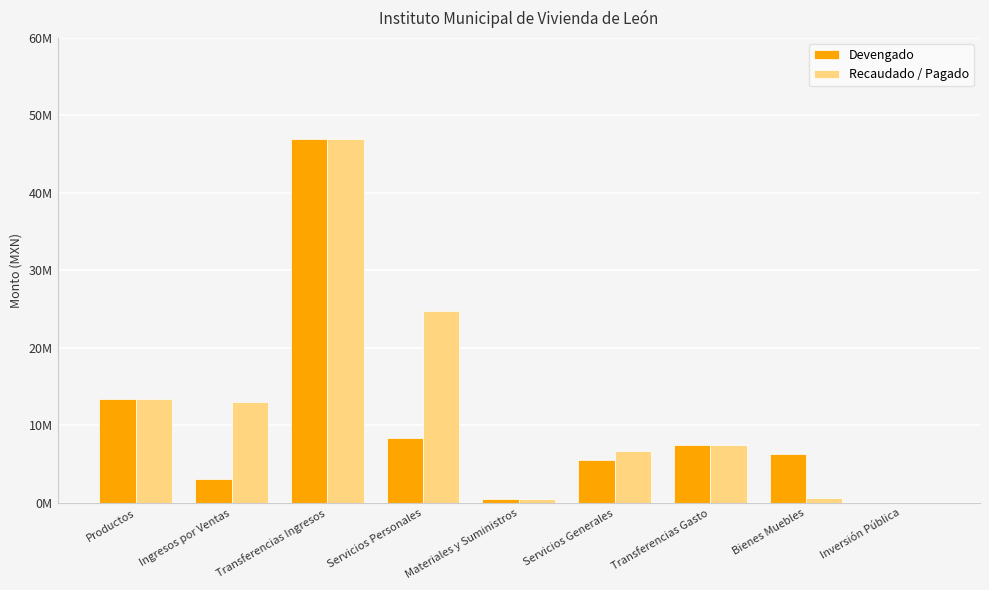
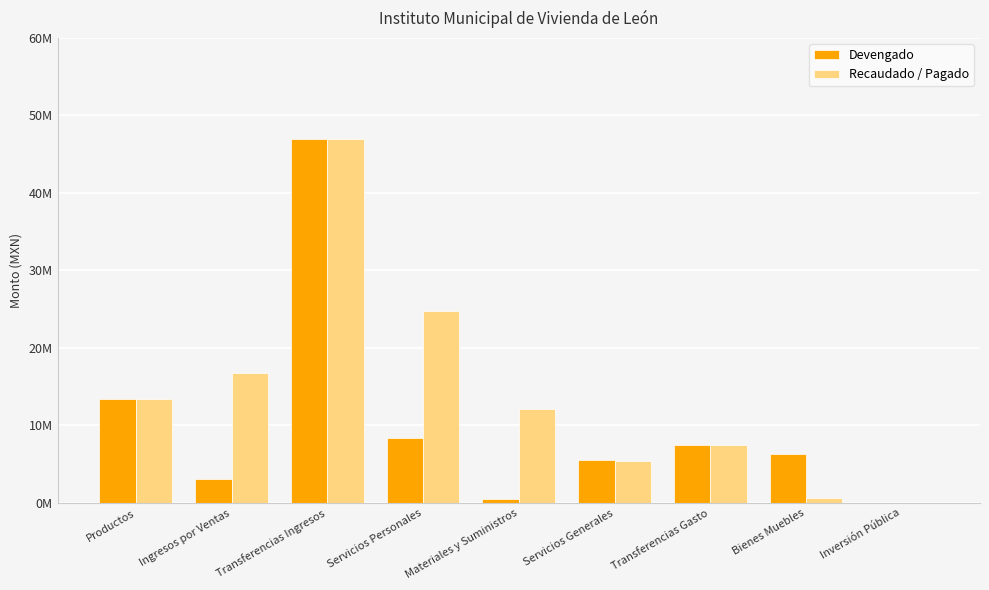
Recaudado / Pagado, Ingresos por Ventas: 13000000 -> 17000000
Recaudado / Pagado, Materiales y Suministros: 1000000 -> 12000000
Recaudado / Pagado, Servicios Generales: 7000000 -> 5000000
